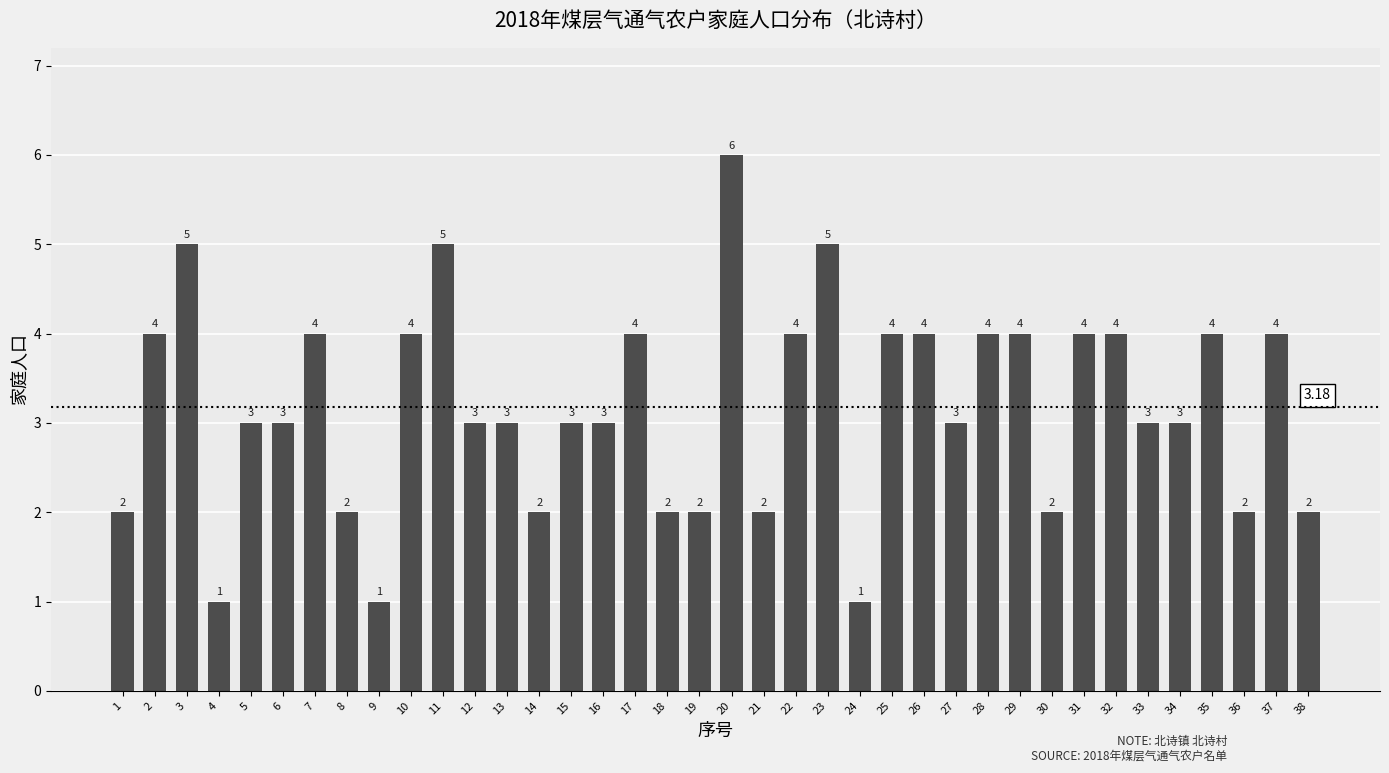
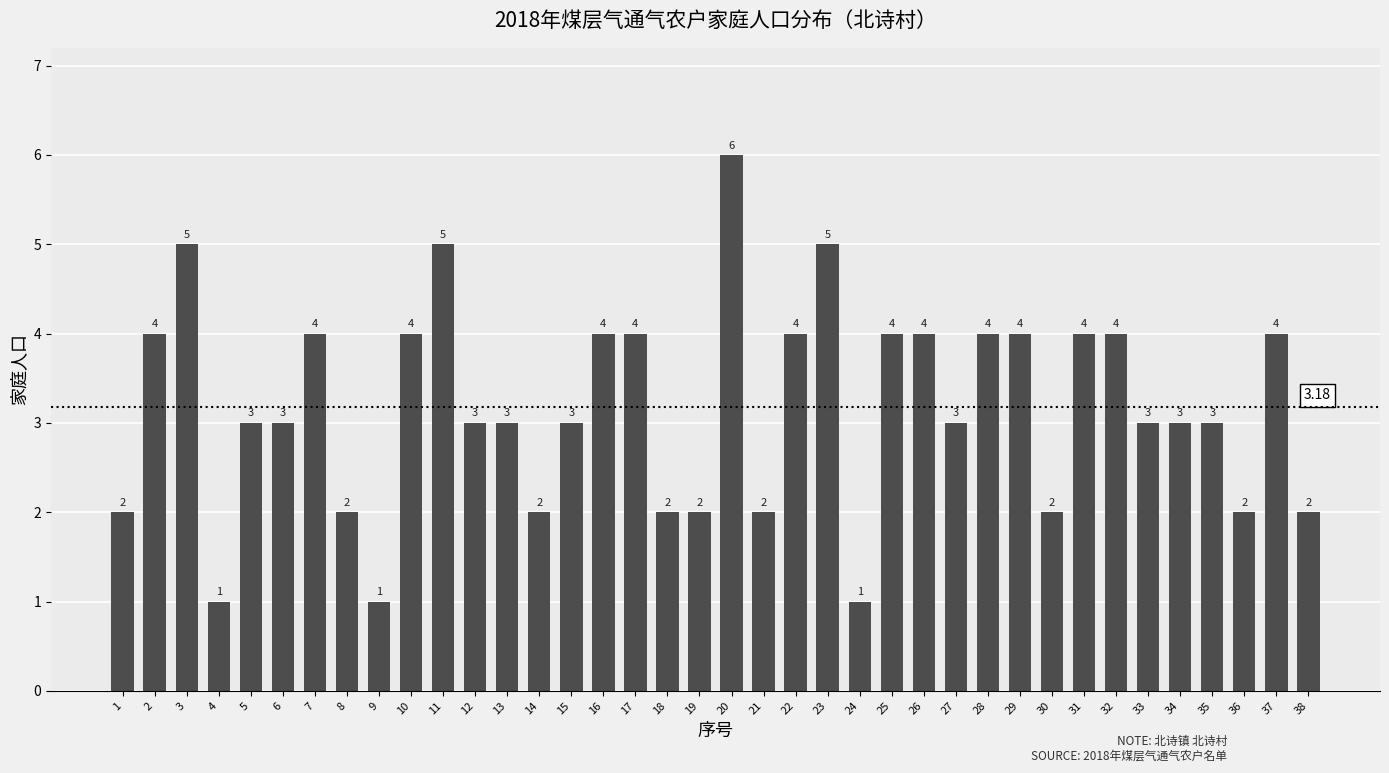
16: 3 -> 4
35: 4 -> 3
